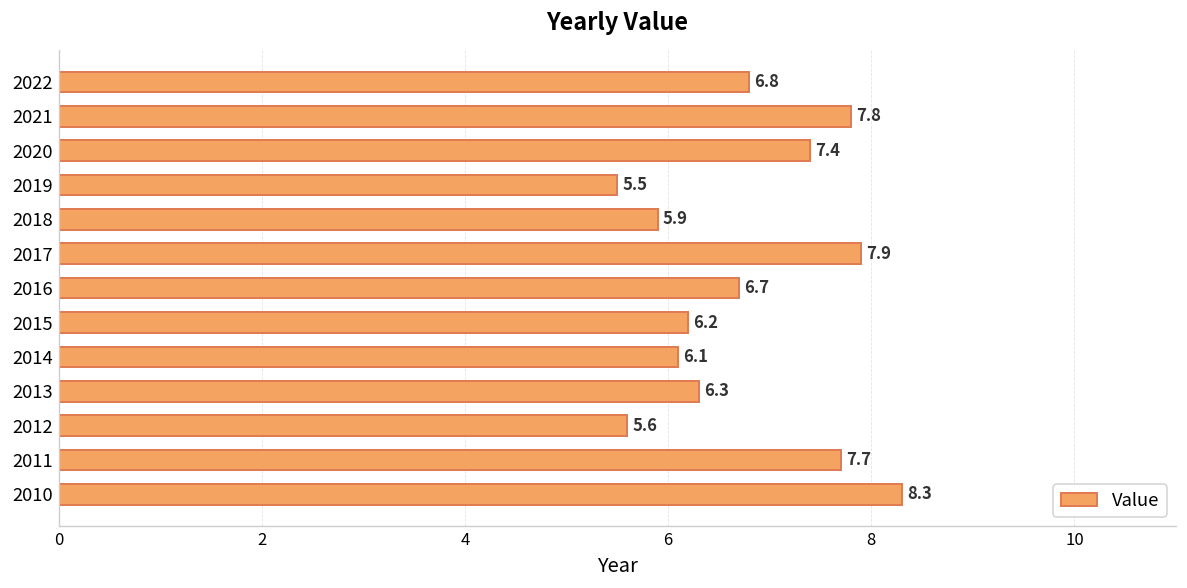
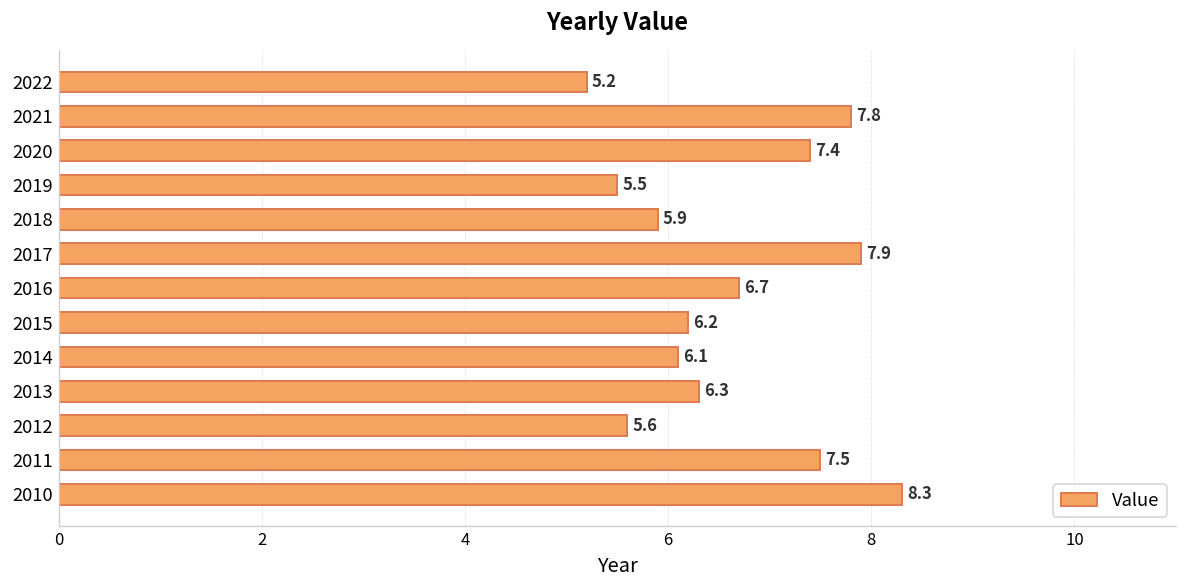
2022: 6.8 -> 5.2
2011: 7.7 -> 7.5
